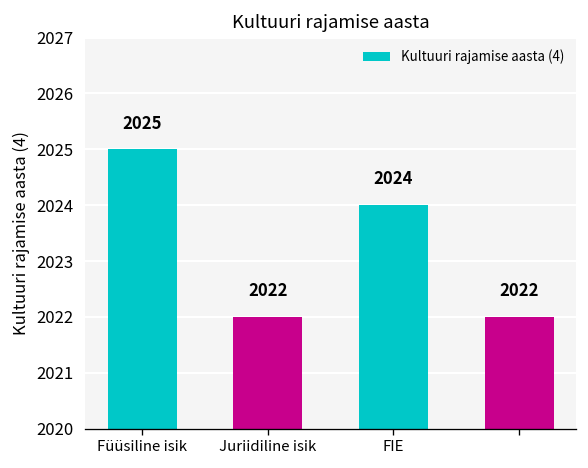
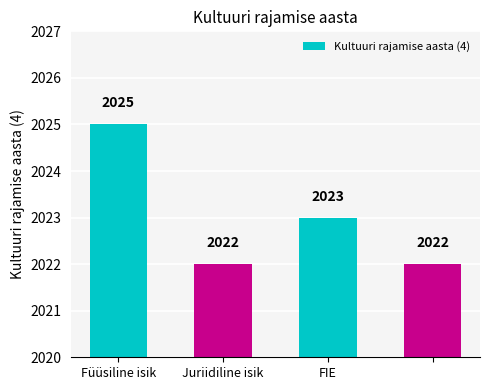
FIE: 2024 -> 2023
